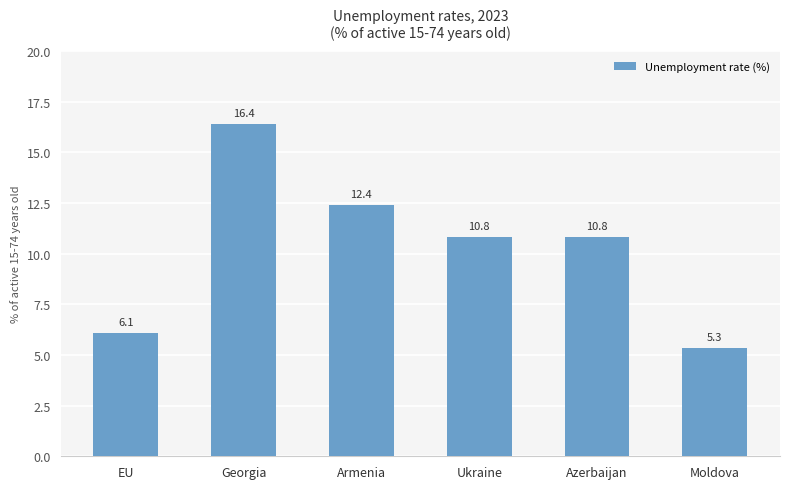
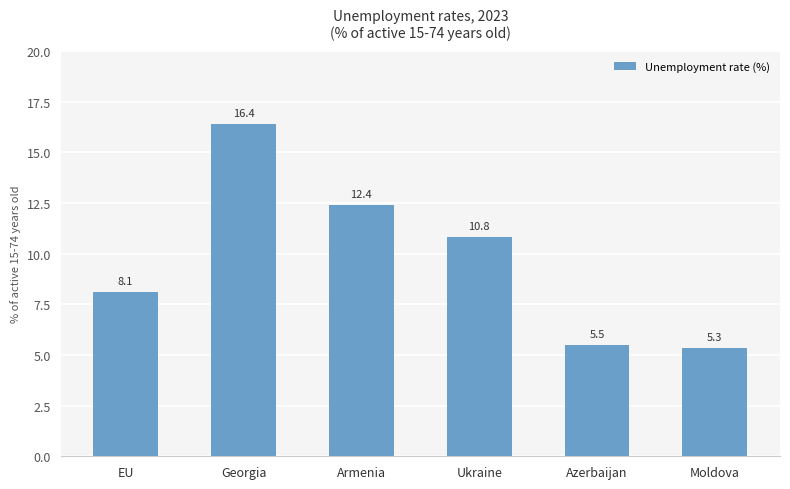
EU: 6.1 -> 8.1
Azerbaijan: 10.8 -> 5.5
